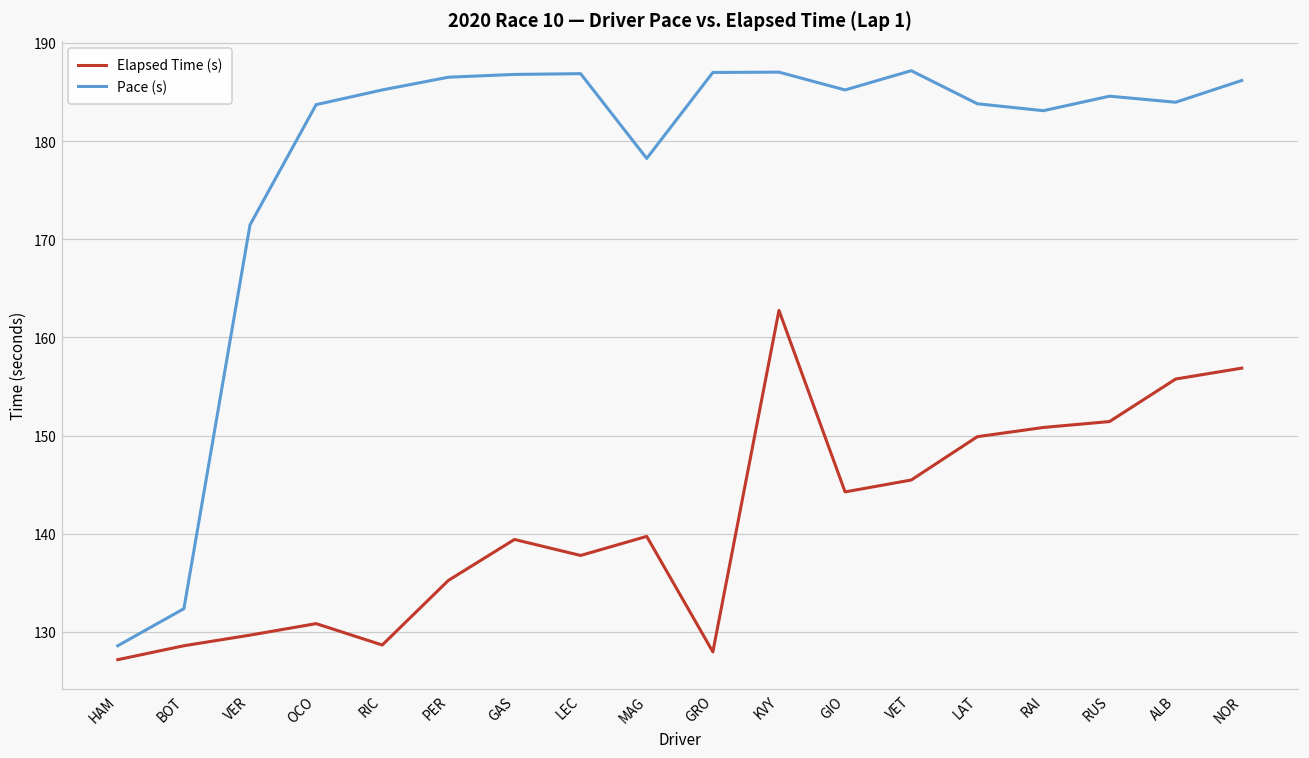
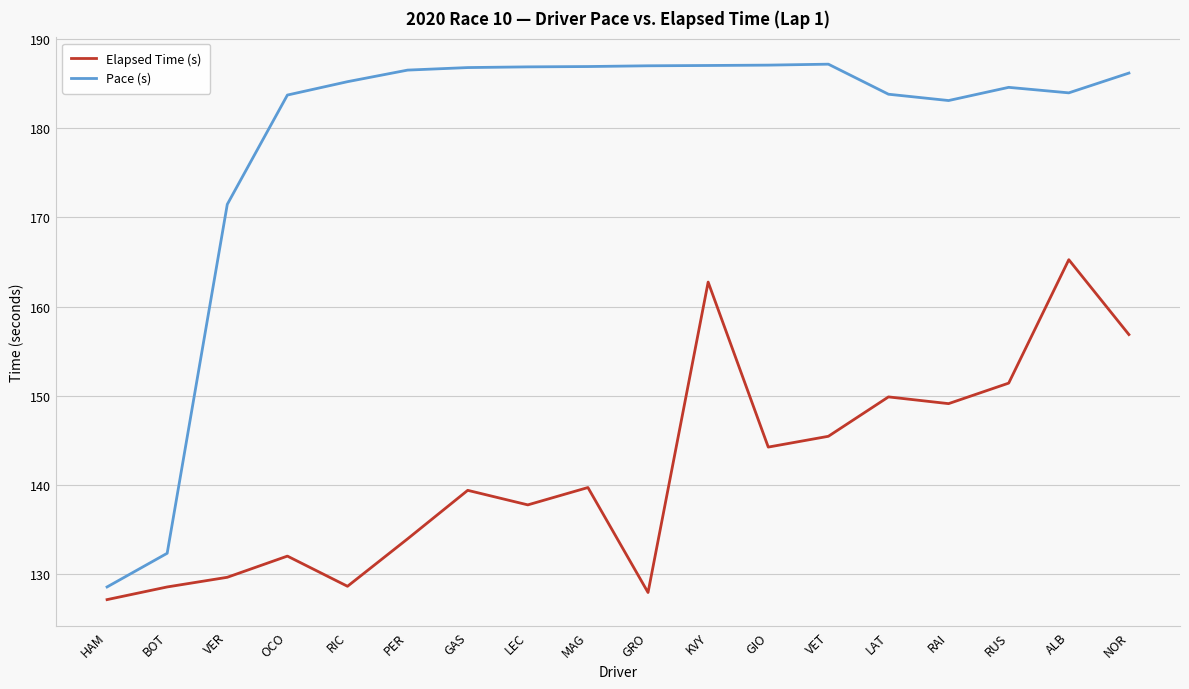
Elapsed Time (s), OCO: 131 -> 132
Elapsed Time (s), PER: 135 -> 134
Pace (s), MAG: 178 -> 187
Pace (s), GIO: 185 -> 187
Elapsed Time (s), RAI: 151 -> 149
Elapsed Time (s), ALB: 156 -> 165
